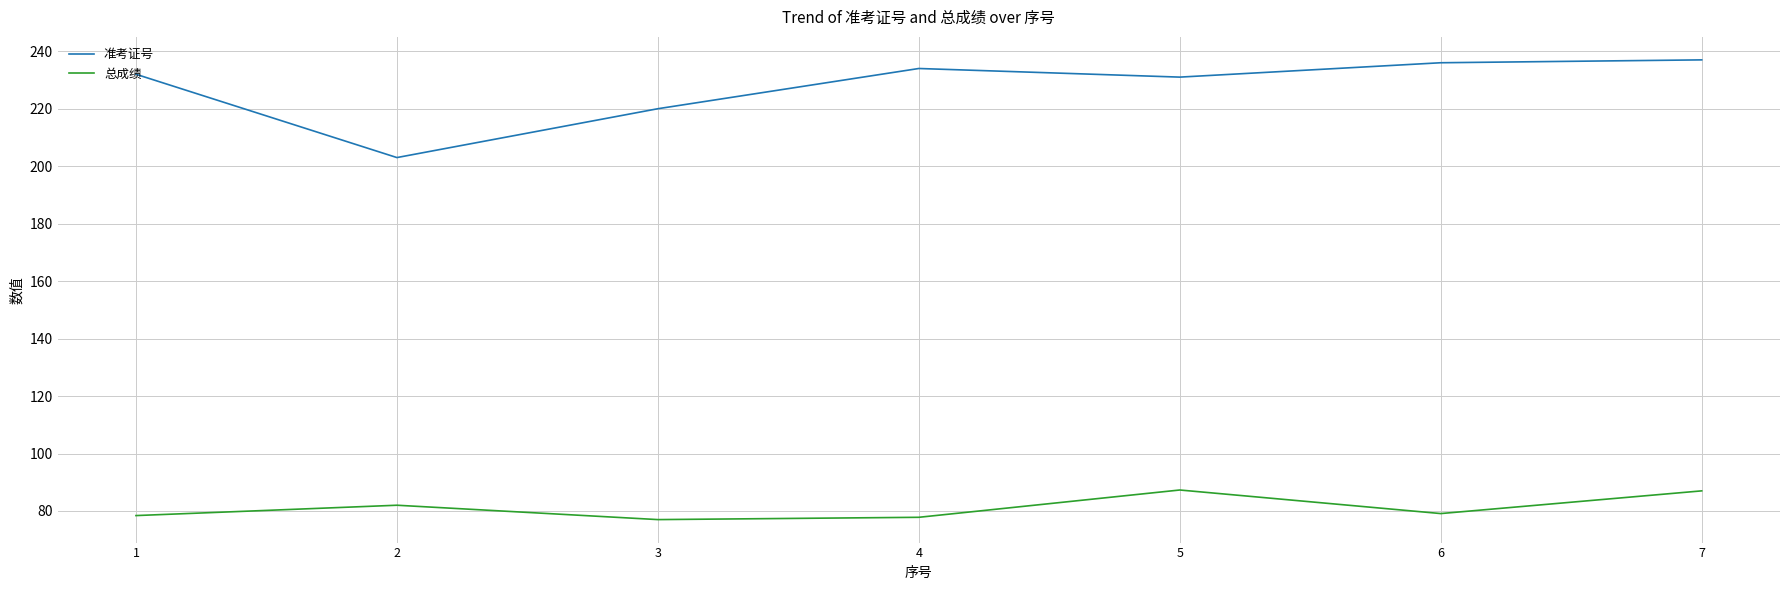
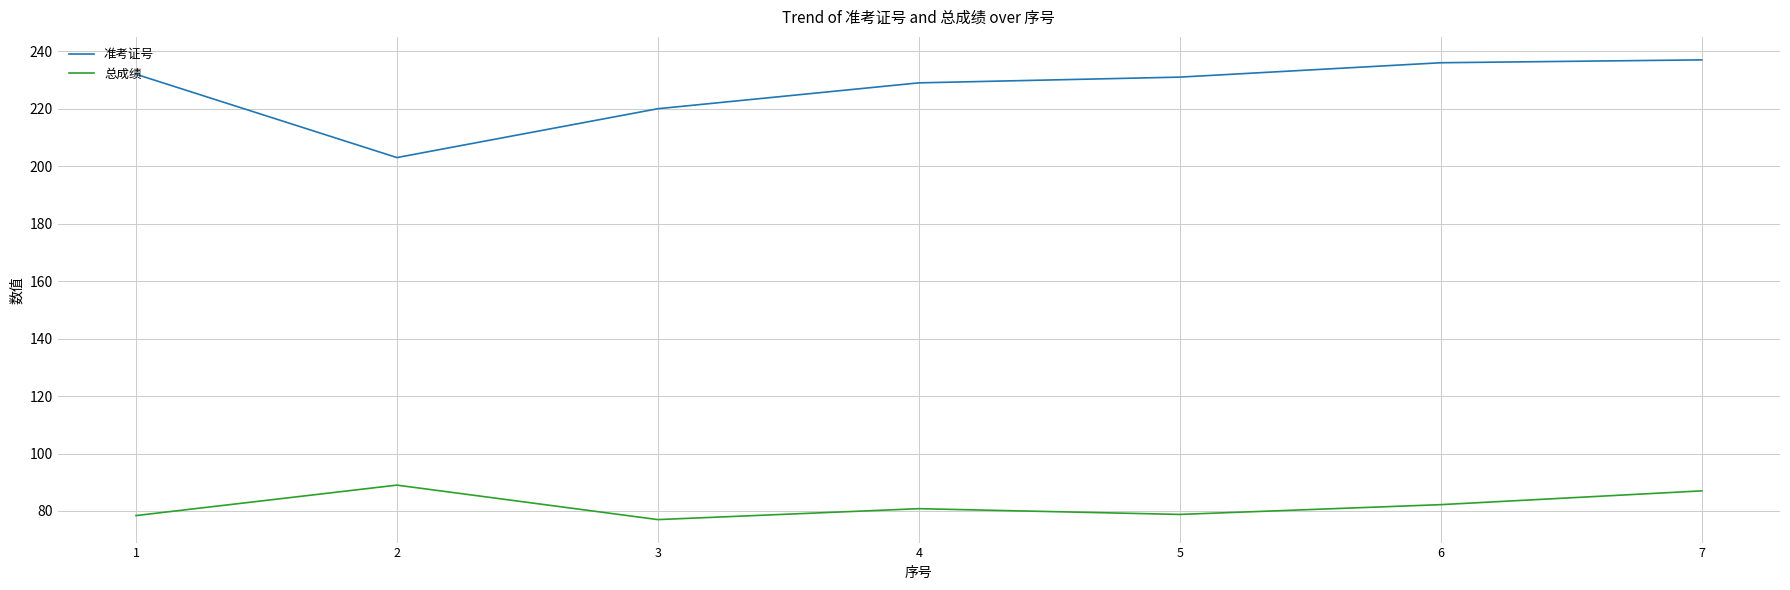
总成绩, 2: 82 -> 89
准考证号, 4: 234 -> 229
总成绩, 4: 78 -> 81
总成绩, 5: 87 -> 79
总成绩, 6: 79 -> 82
